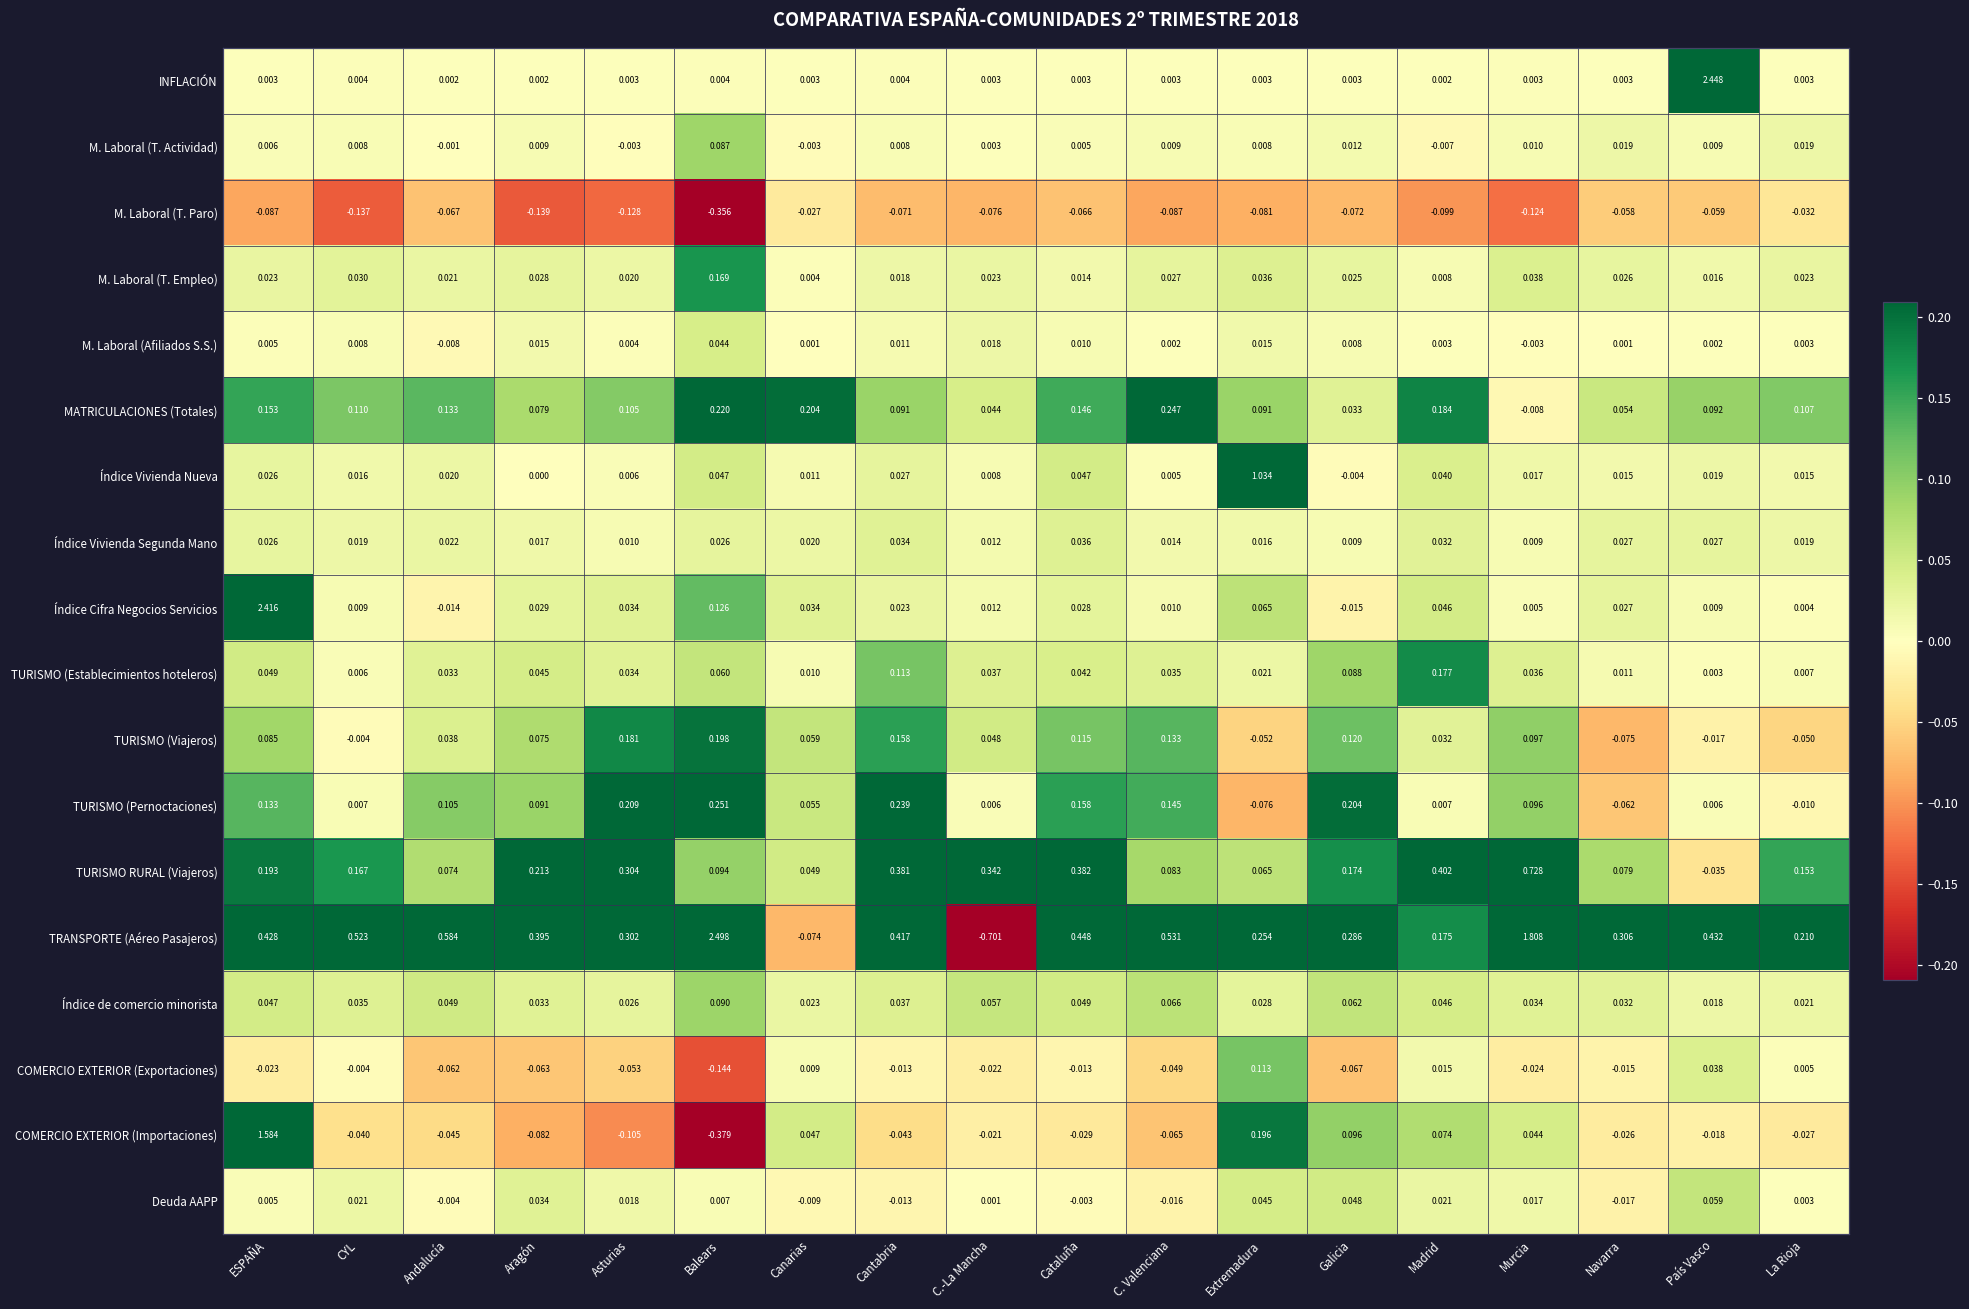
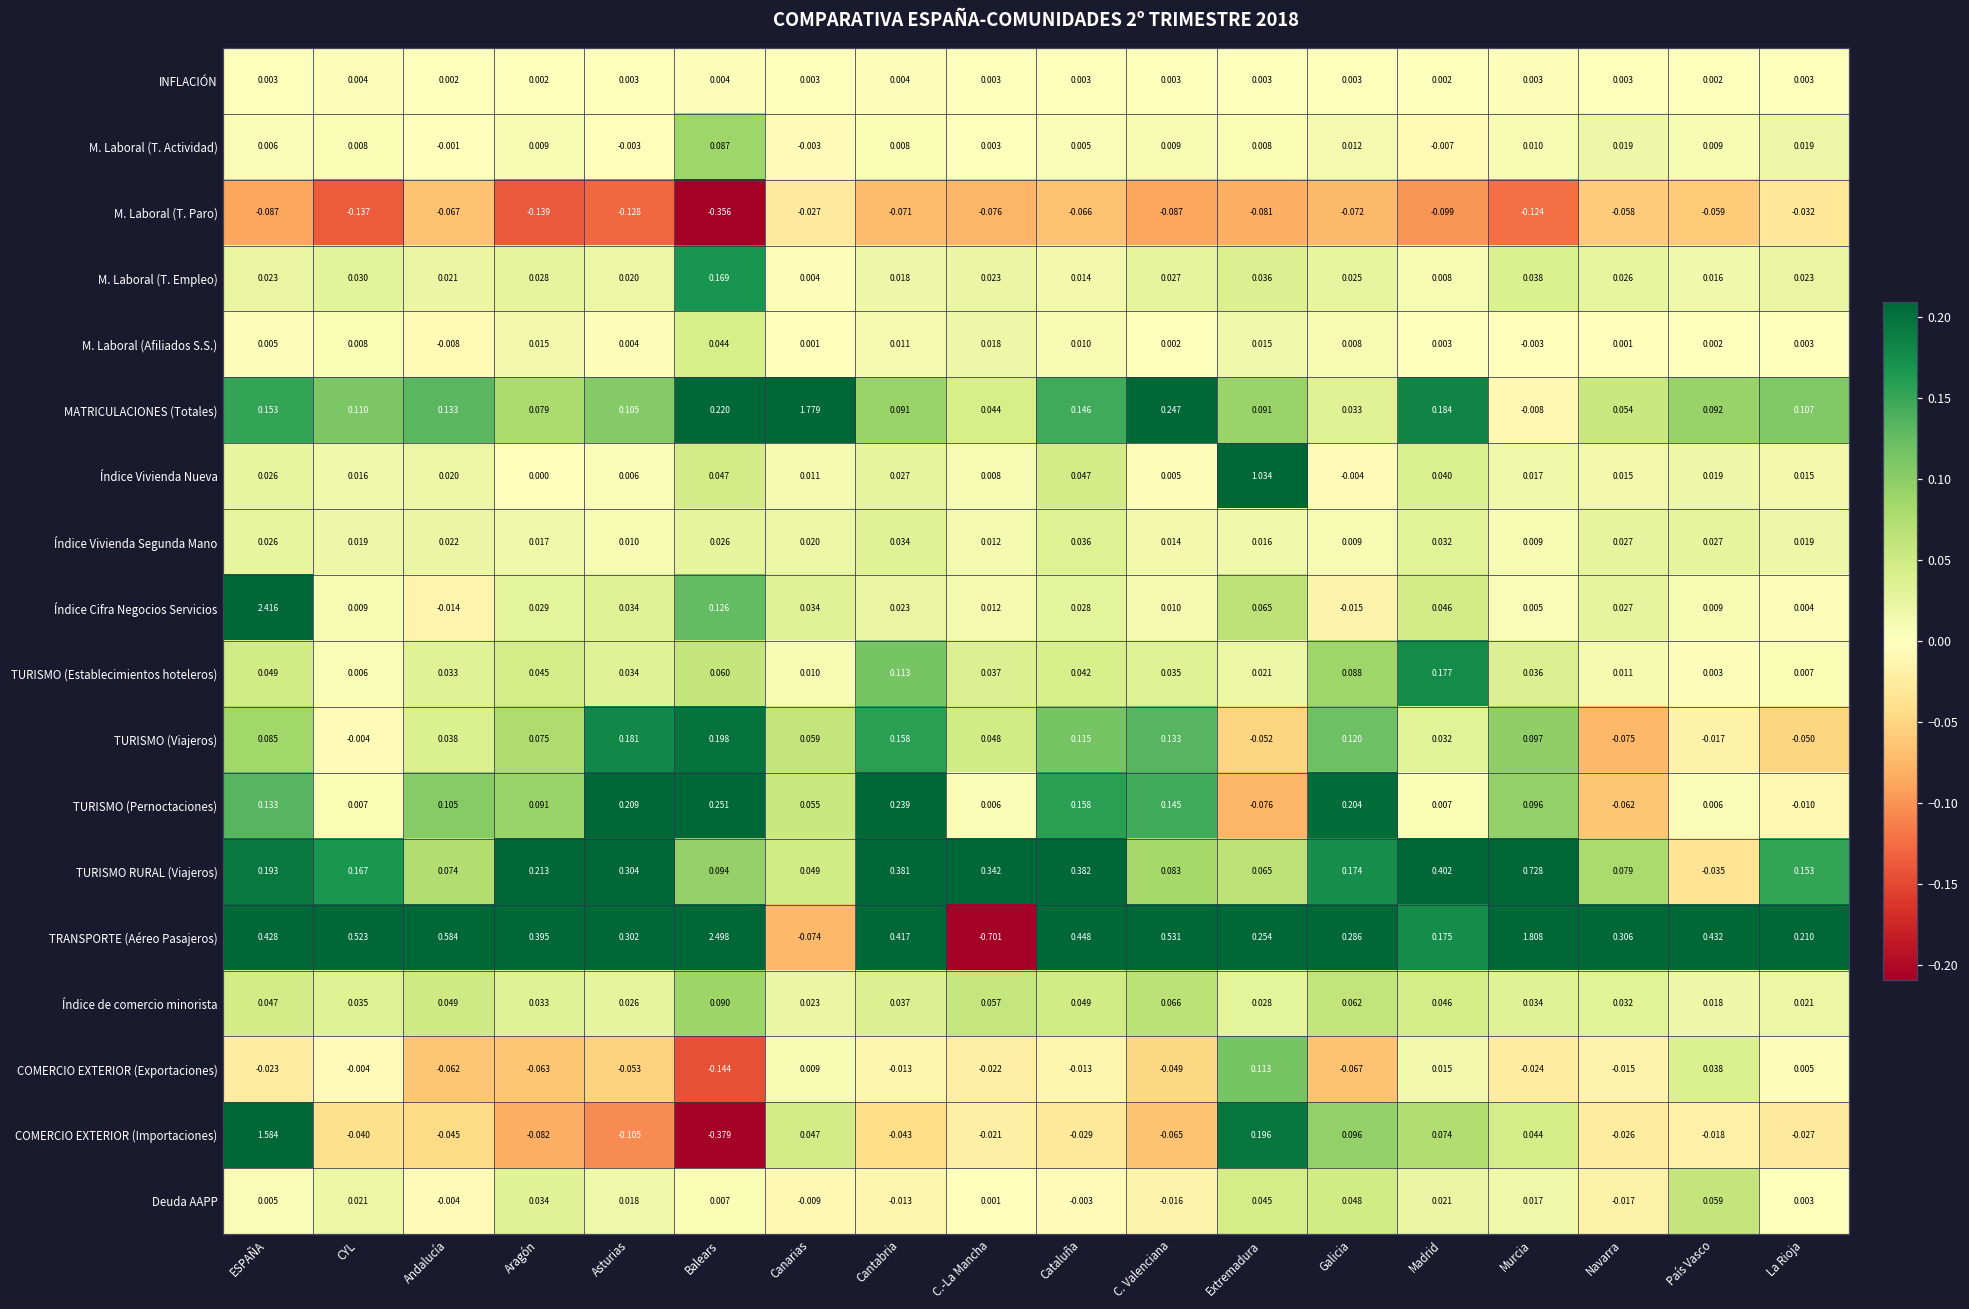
INFLACIÓN, País Vasco: 2.448 -> 0.002
MATRICULACIONES (Totales), Canarias: 0.204 -> 1.779
